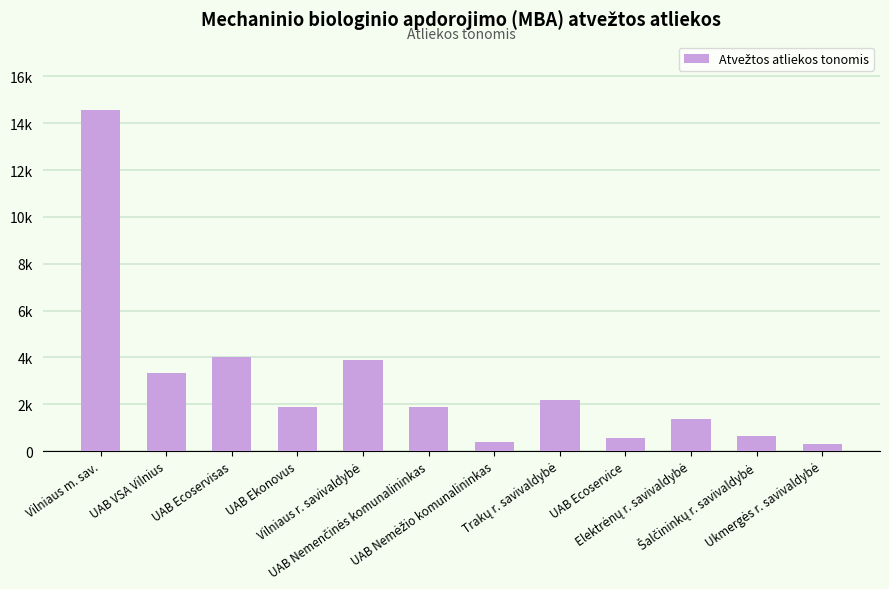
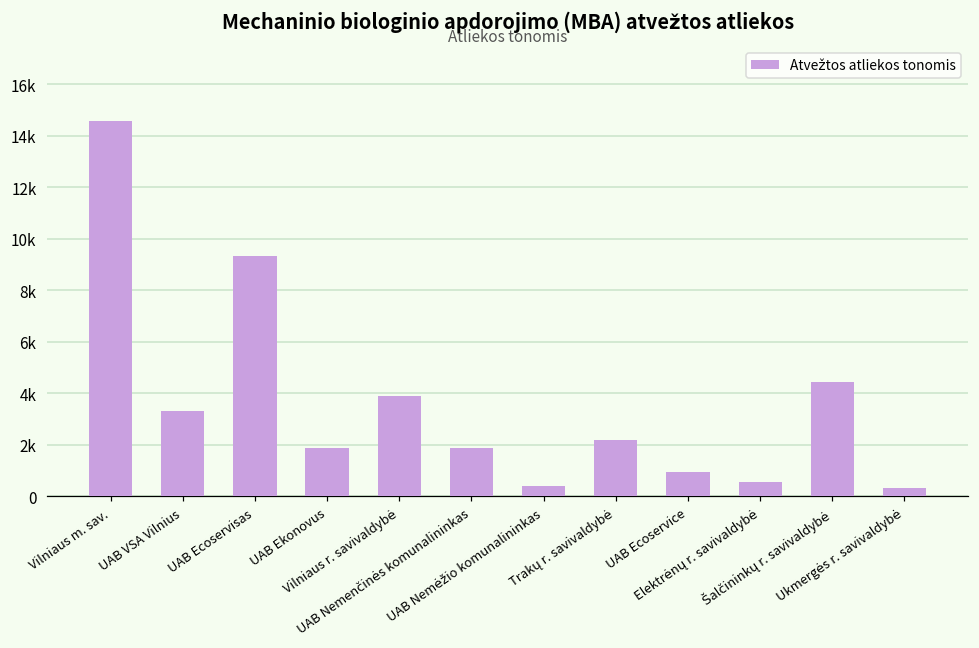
UAB Ecoservisas: 4000 -> 9300
UAB Ecoservice: 600 -> 900
Elektrėnų r. savivaldybė: 1400 -> 500
Šalčininkų r. savivaldybė: 600 -> 4400
